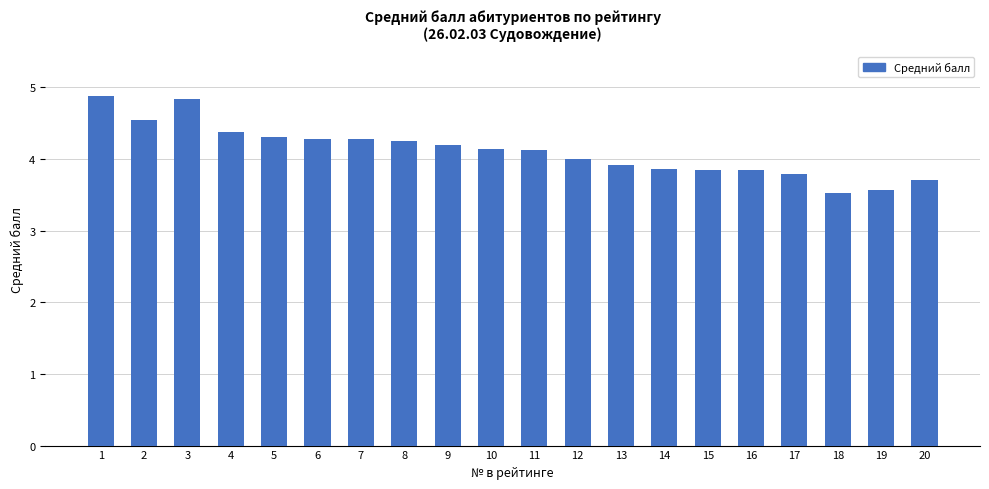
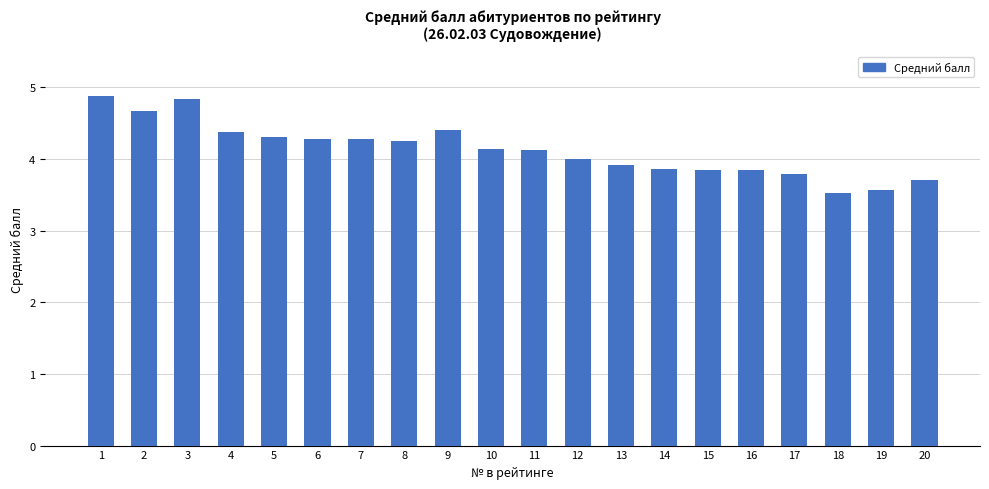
2: 4.5 -> 4.7
9: 4.2 -> 4.4
